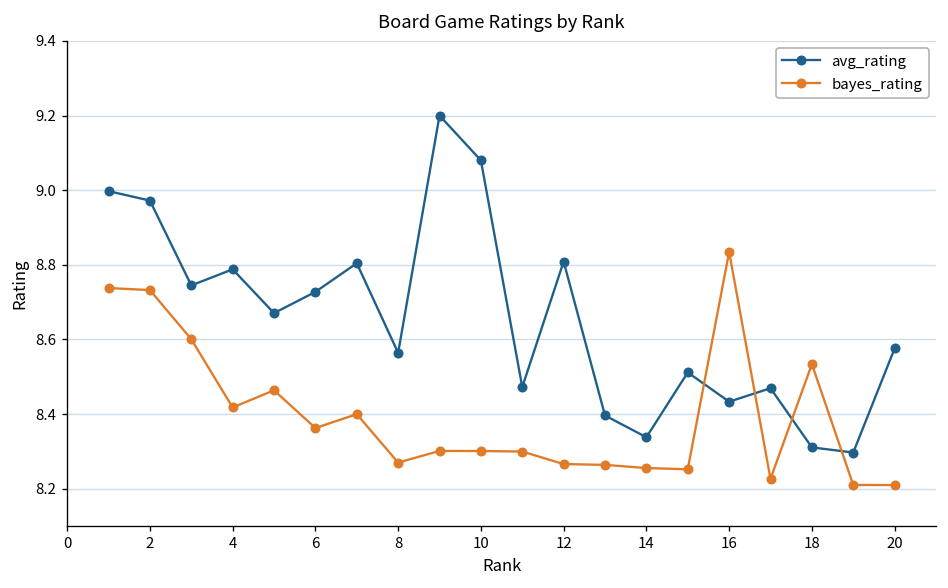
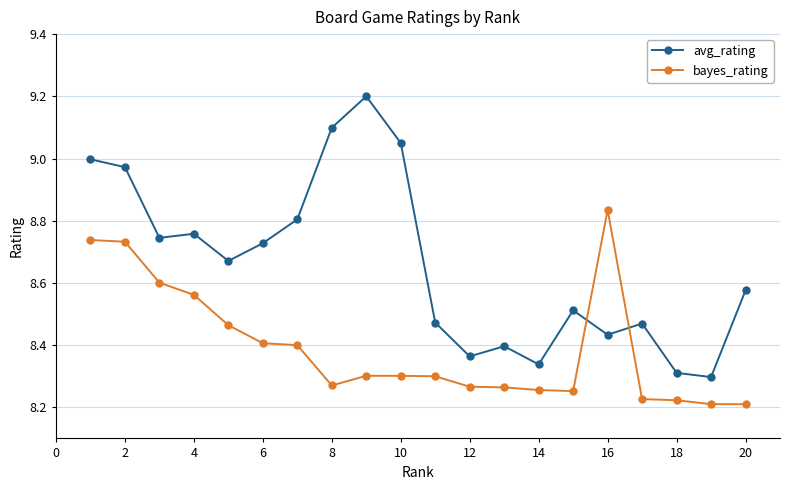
avg_rating, 4: 8.79 -> 8.76
bayes_rating, 4: 8.42 -> 8.56
bayes_rating, 6: 8.36 -> 8.41
avg_rating, 8: 8.56 -> 9.10
avg_rating, 10: 9.08 -> 9.05
avg_rating, 12: 8.81 -> 8.36
bayes_rating, 18: 8.53 -> 8.22
